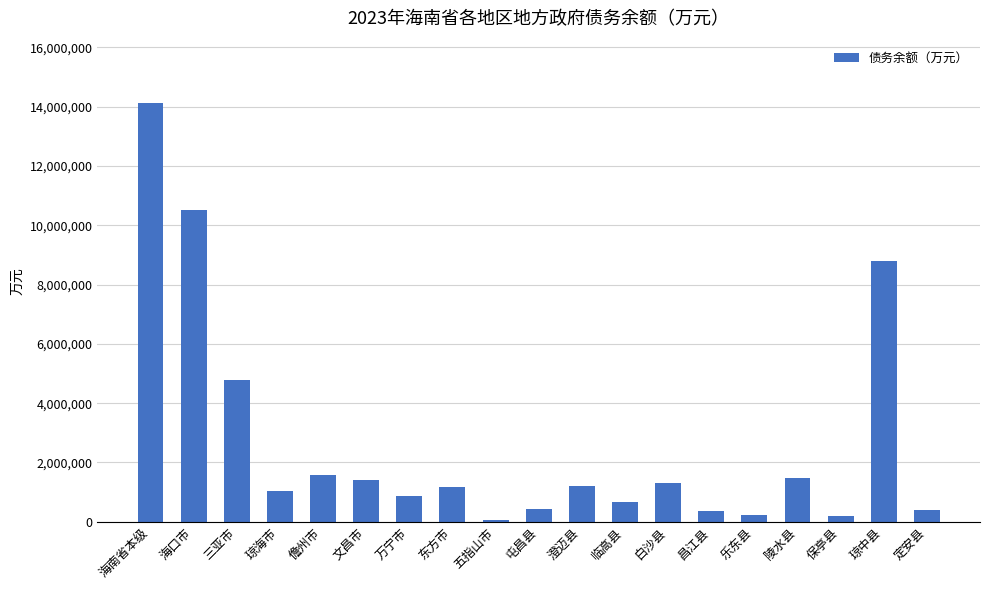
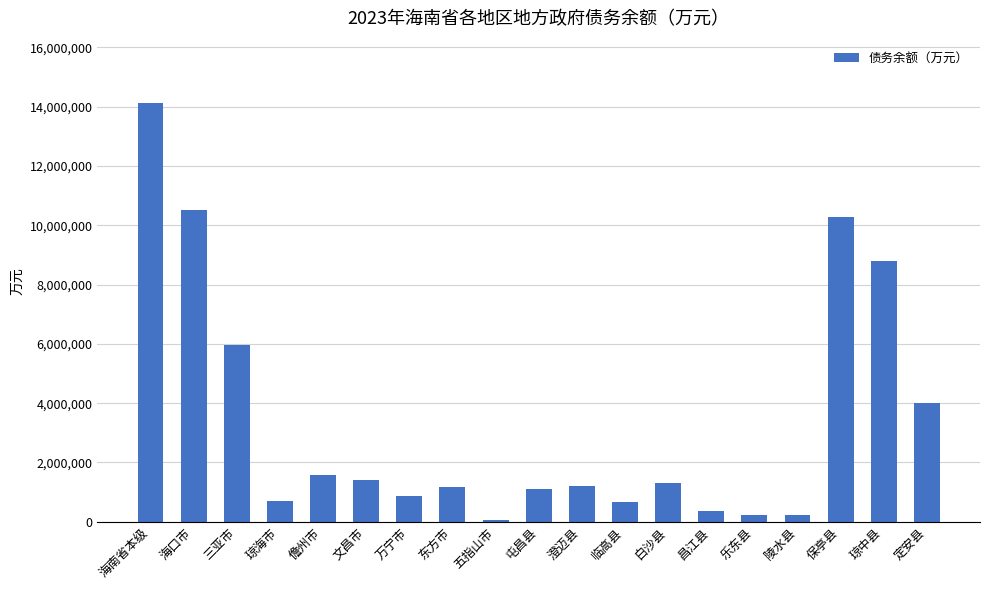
三亚市: 4,800,000 -> 5,900,000
琼海市: 1,000,000 -> 700,000
屯昌县: 400,000 -> 1,100,000
陵水县: 1,500,000 -> 200,000
保亭县: 200,000 -> 10,300,000
定安县: 400,000 -> 4,000,000
